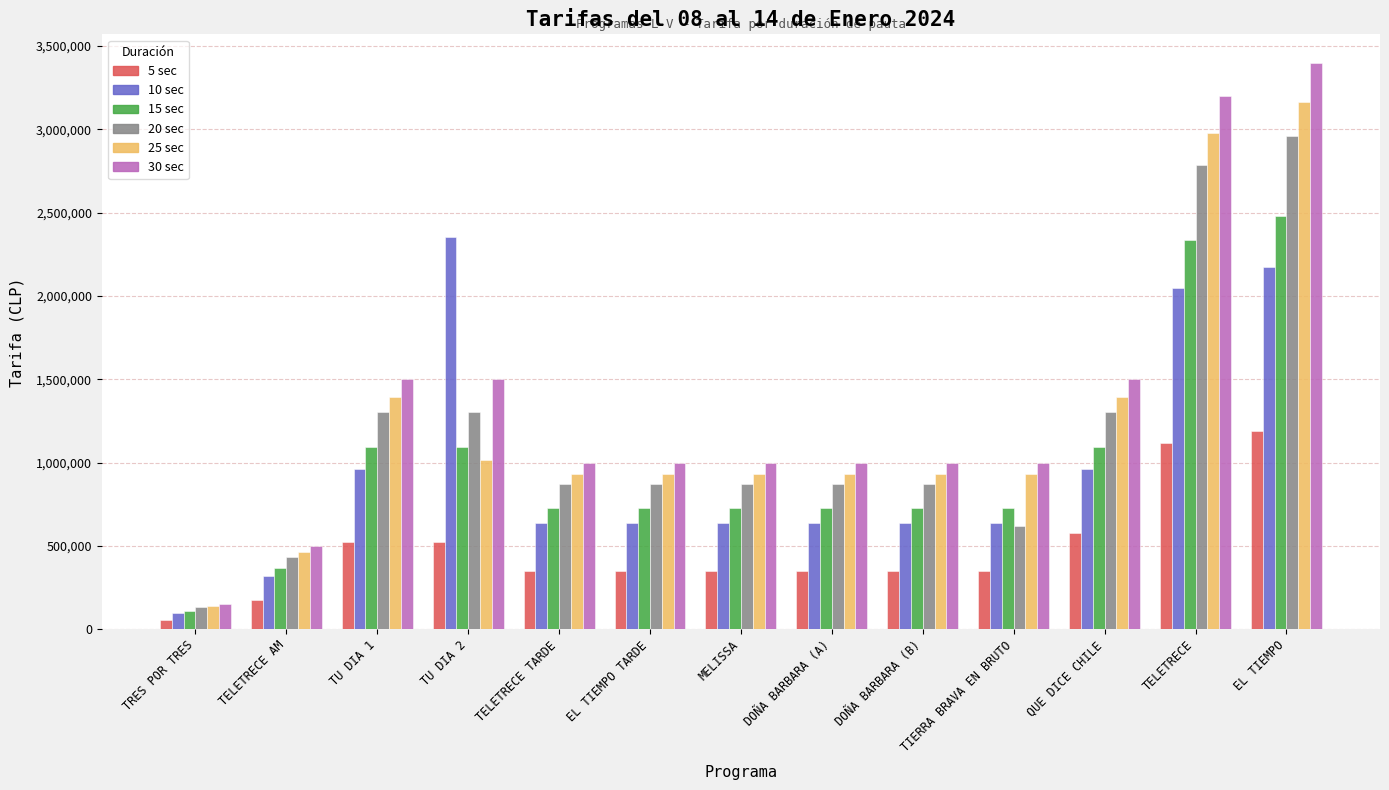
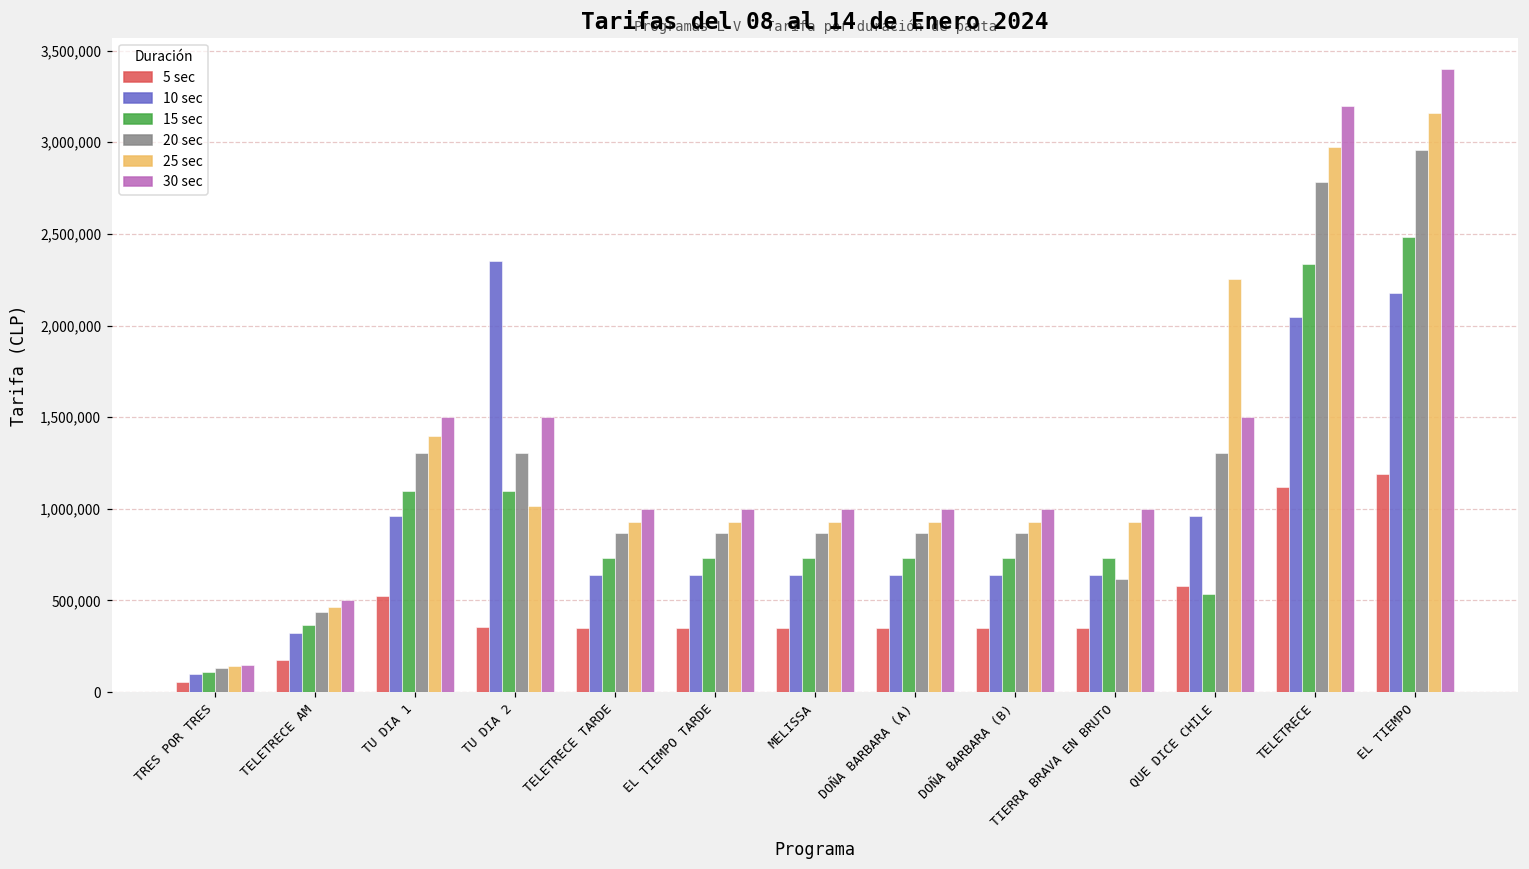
5 sec, TU DIA 2: 530,000 -> 360,000
15 sec, QUE DICE CHILE: 1,100,000 -> 540,000
25 sec, QUE DICE CHILE: 1,400,000 -> 2,250,000
